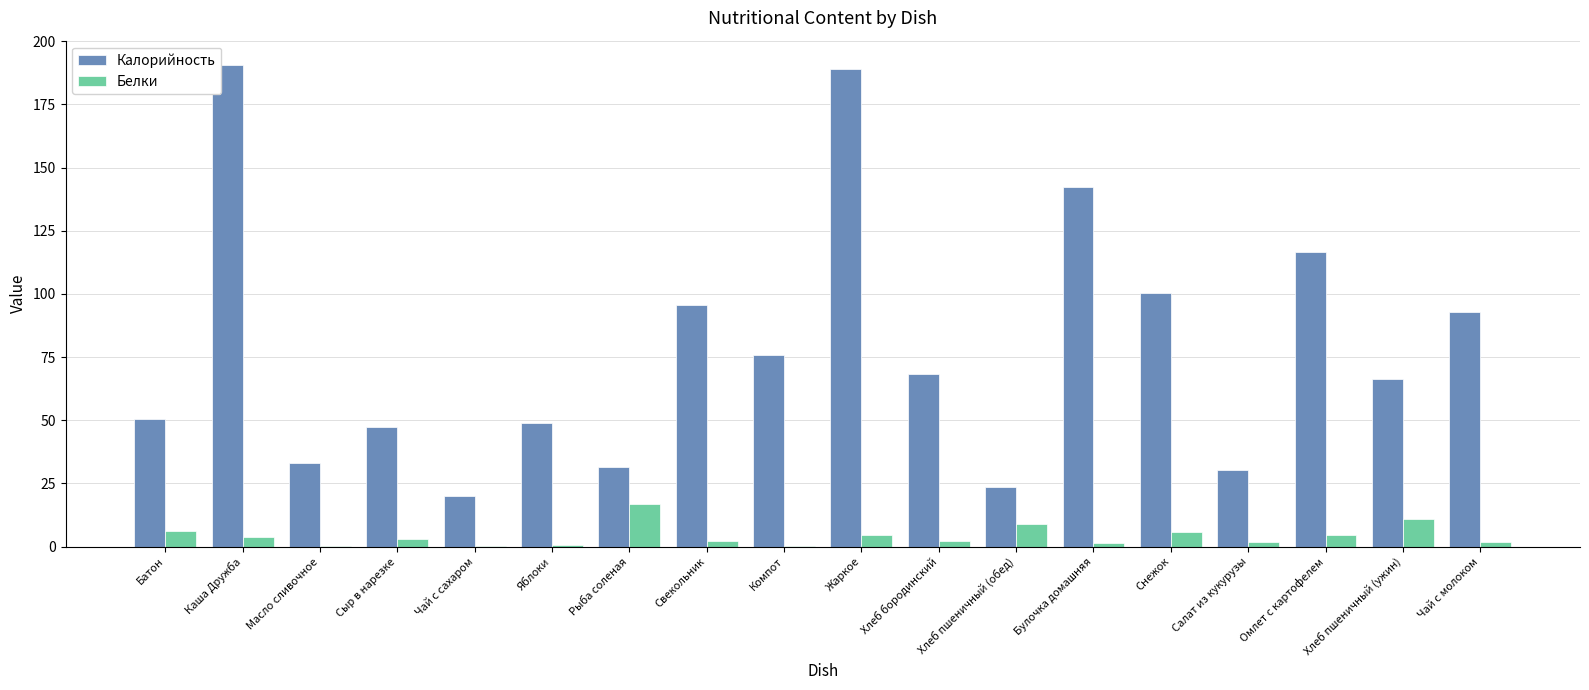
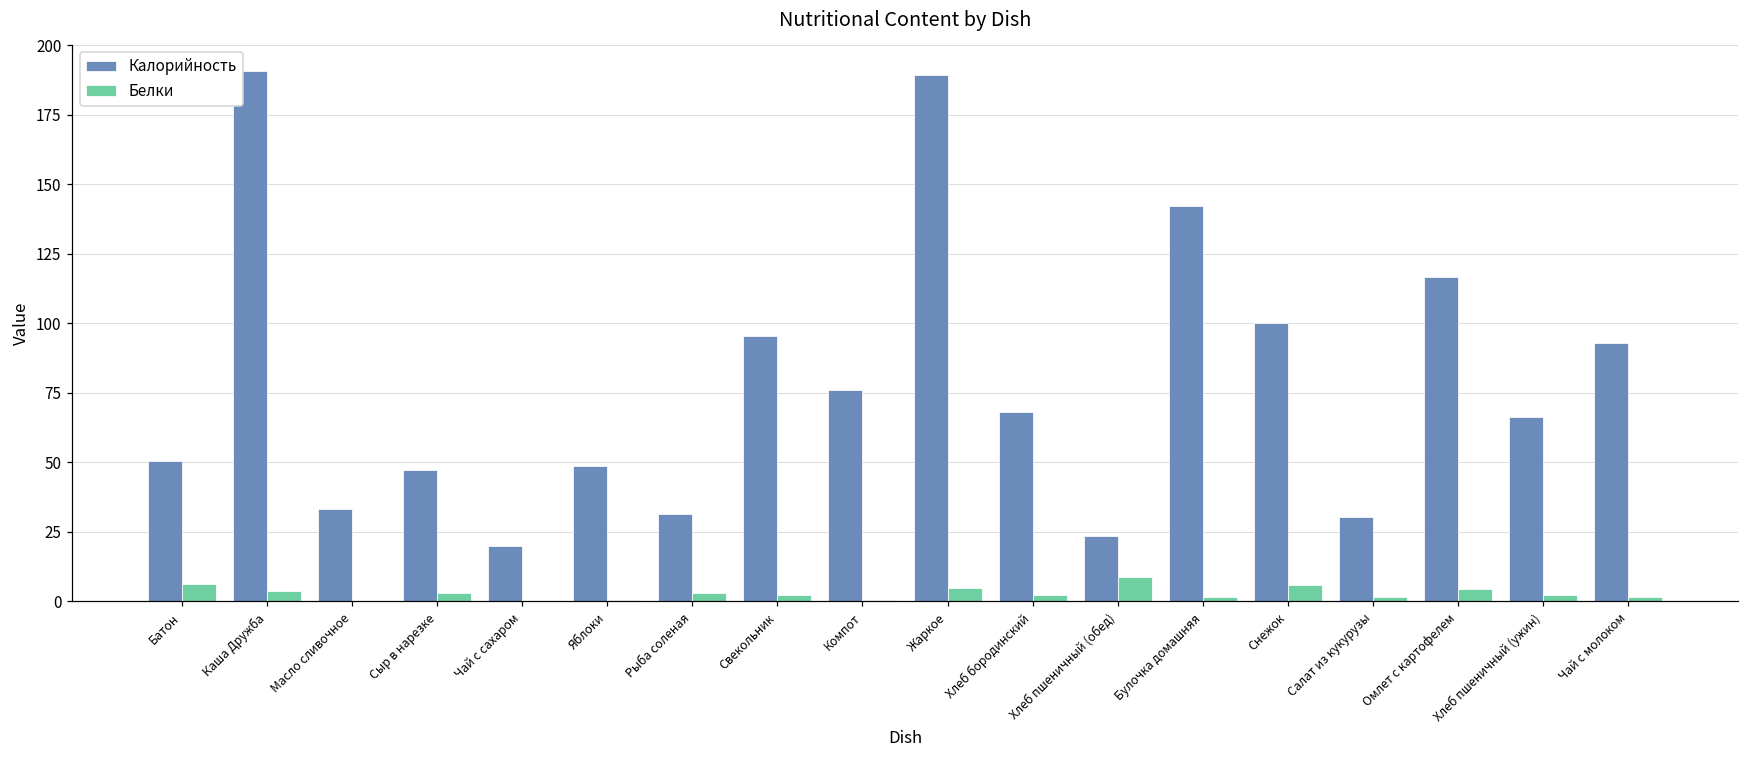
Белки, Рыба соленая: 17 -> 3
Белки, Хлеб пшеничный (ужин): 11 -> 2
